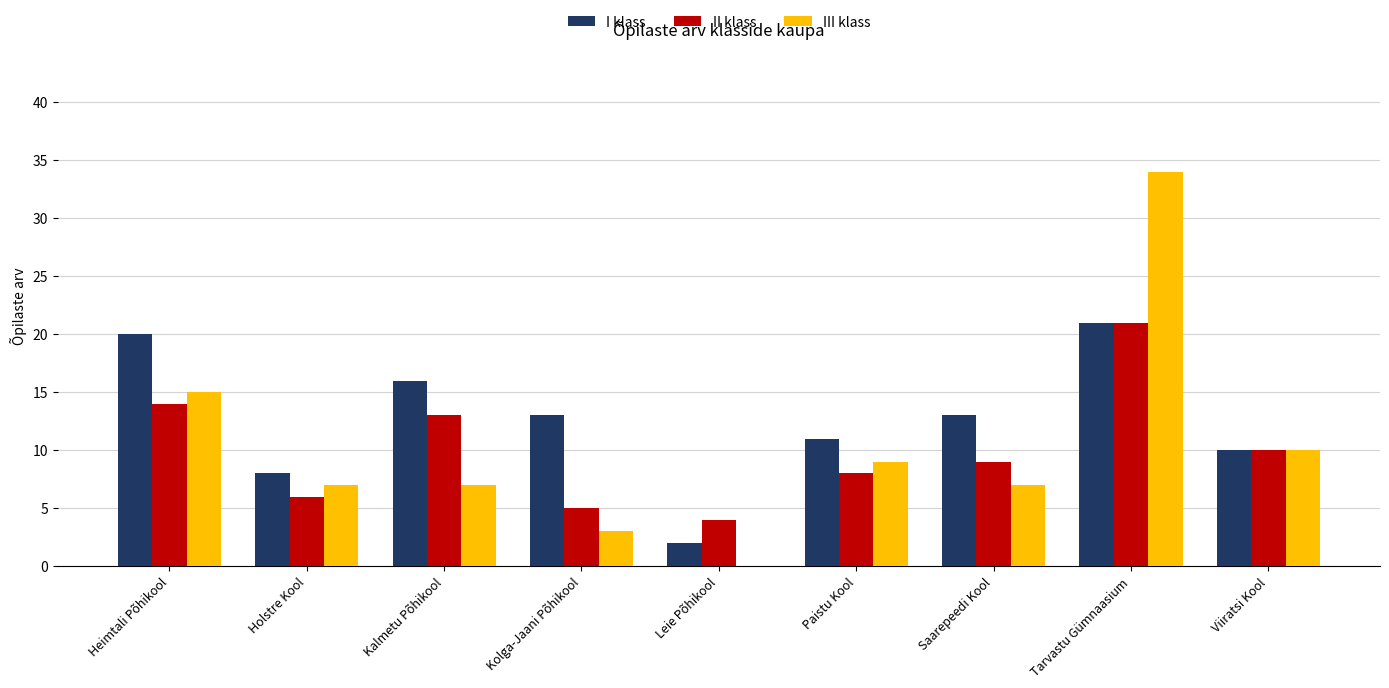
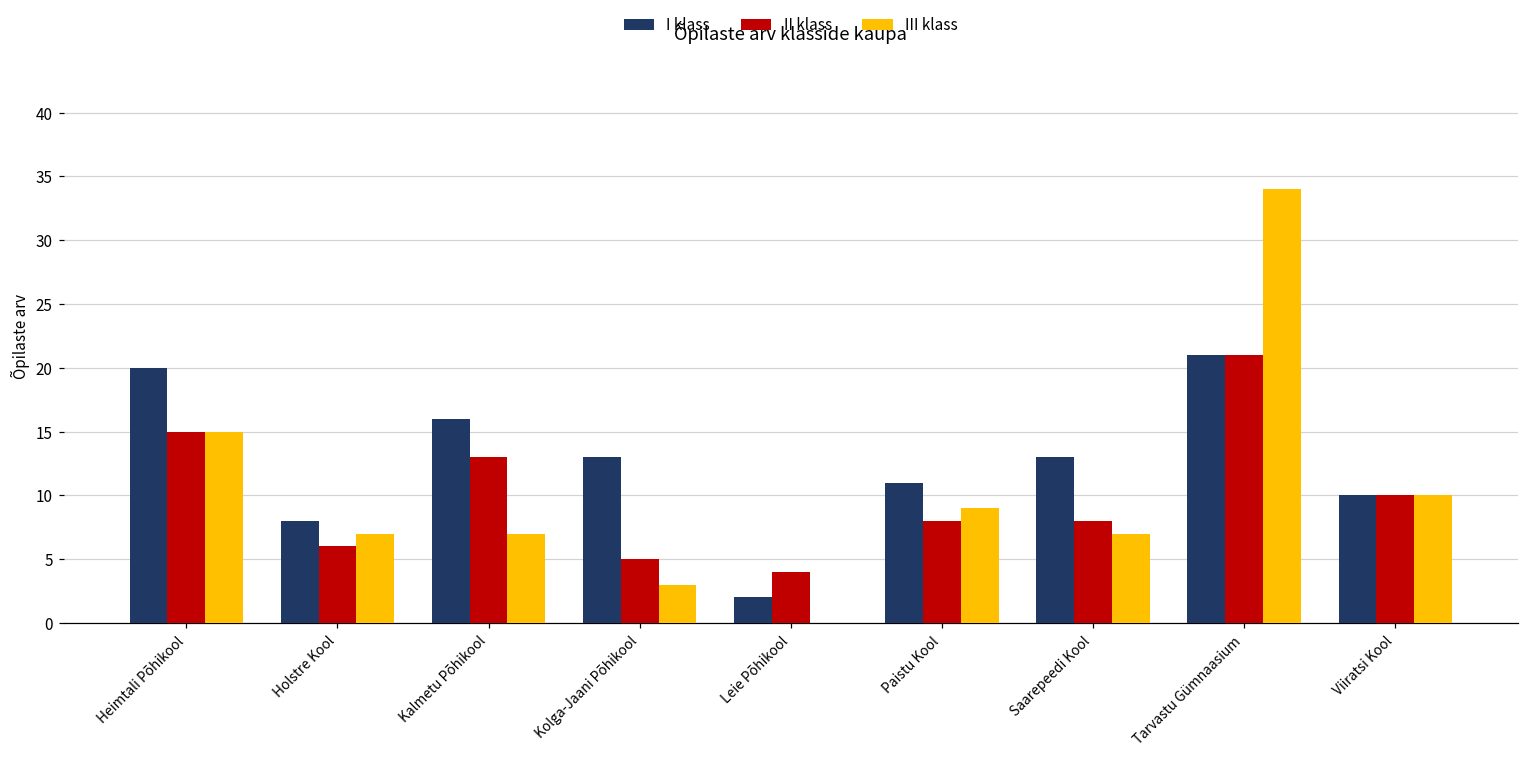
II klass, Heimtali Põhikool: 14 -> 15
II klass, Saarepeedi Kool: 9 -> 8
